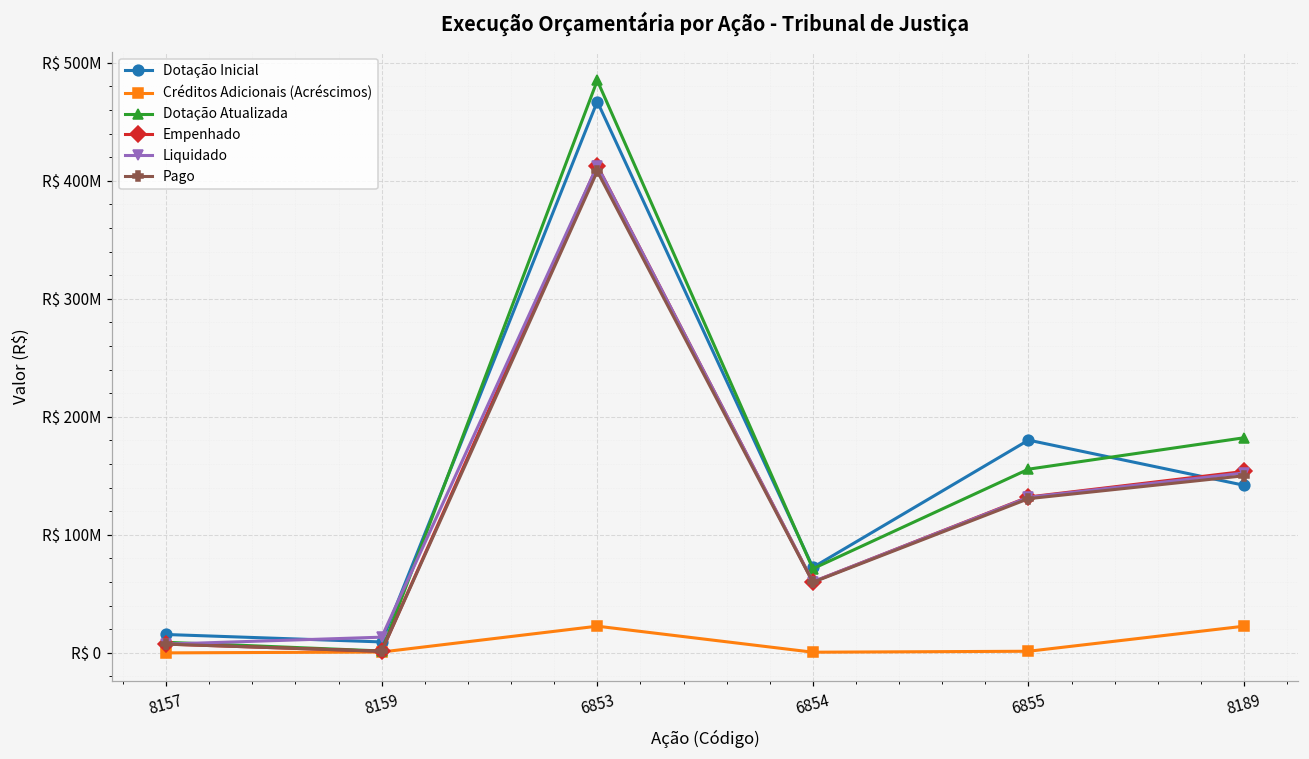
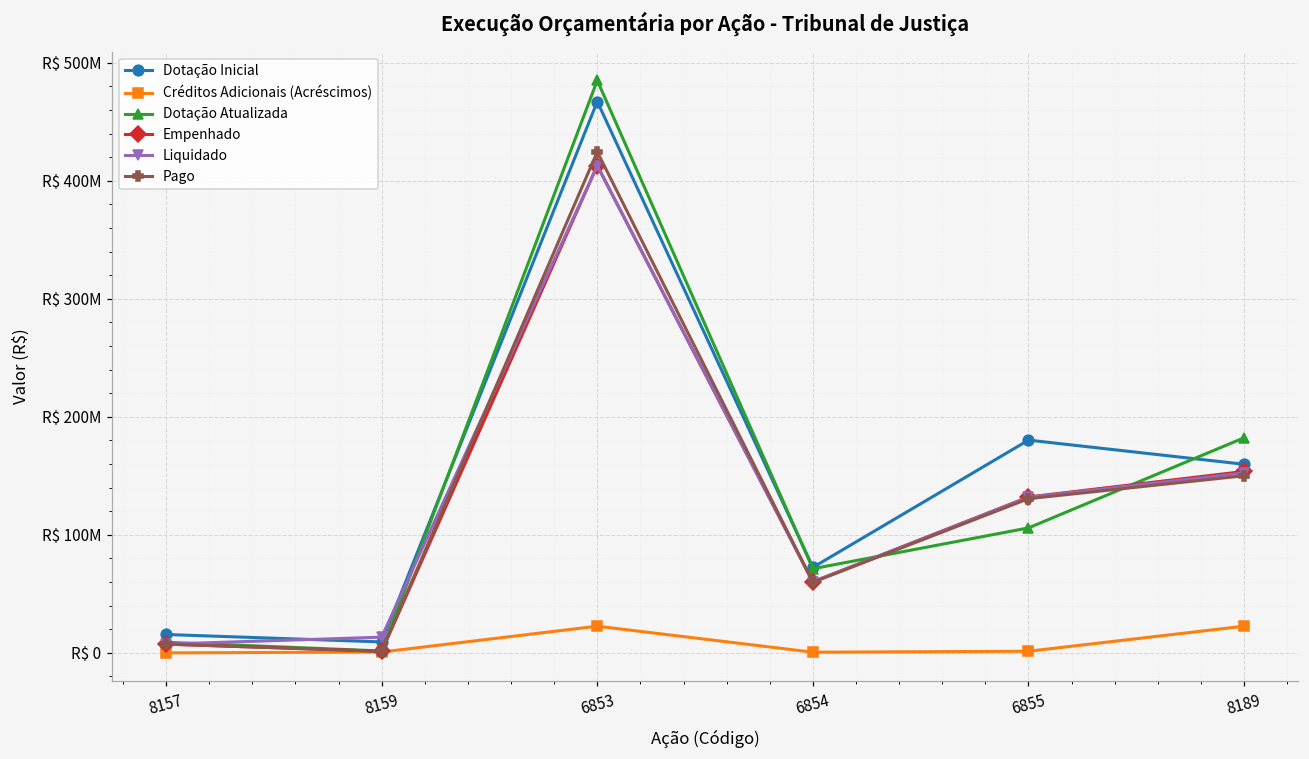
Pago, 6853: R$ 408000000 -> R$ 425000000
Dotação Atualizada, 6855: R$ 156000000 -> R$ 106000000
Dotação Inicial, 8189: R$ 142000000 -> R$ 160000000
